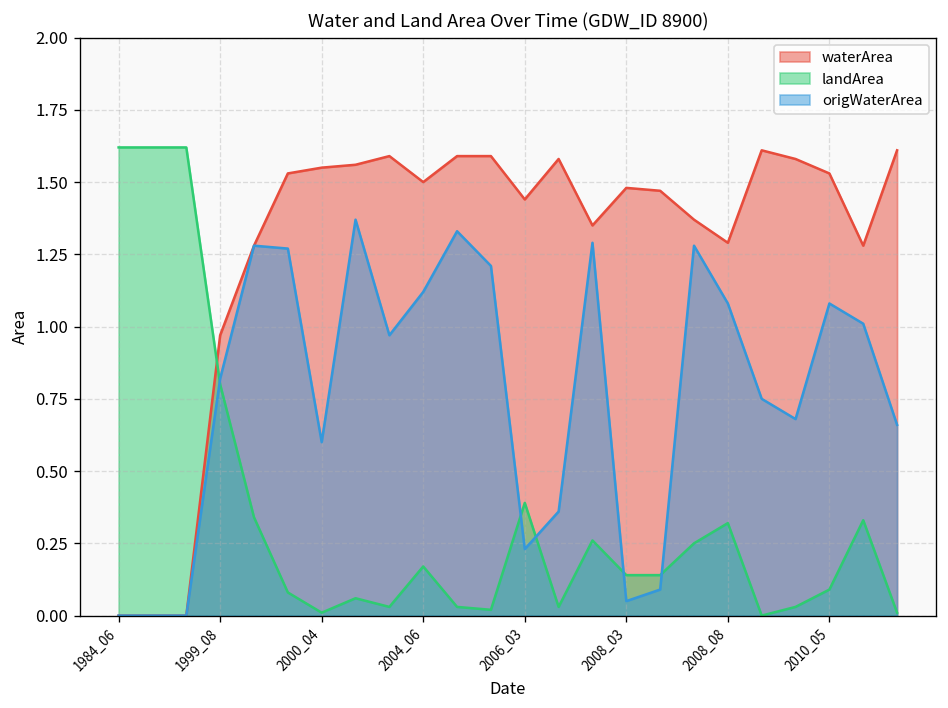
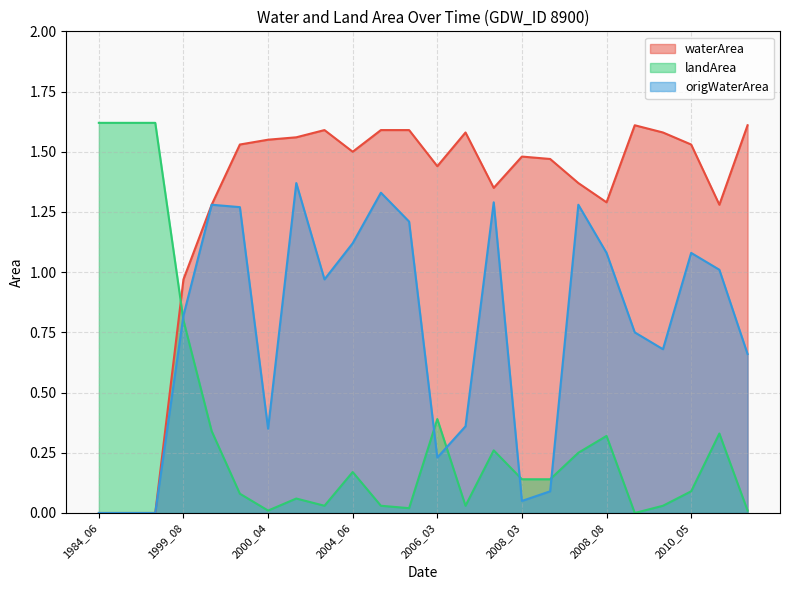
origWaterArea, 2000_04: 0.60 -> 0.35
